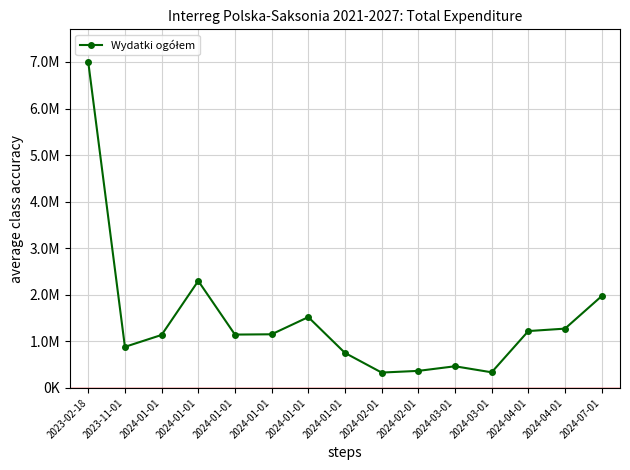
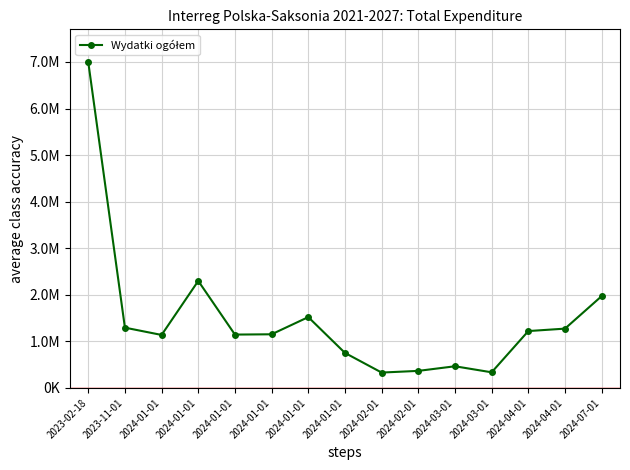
2023-11-01: 900000 -> 1300000
